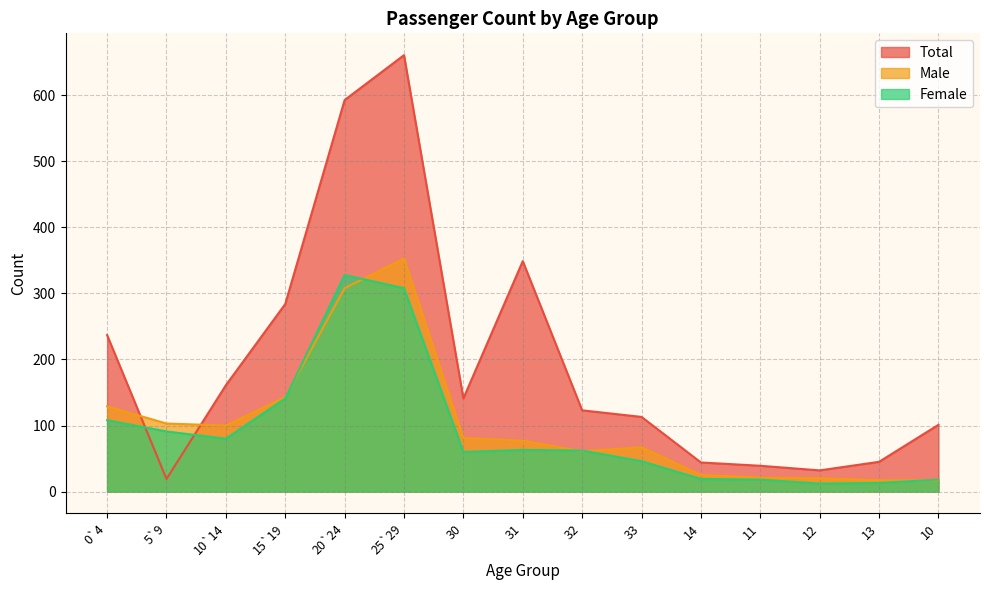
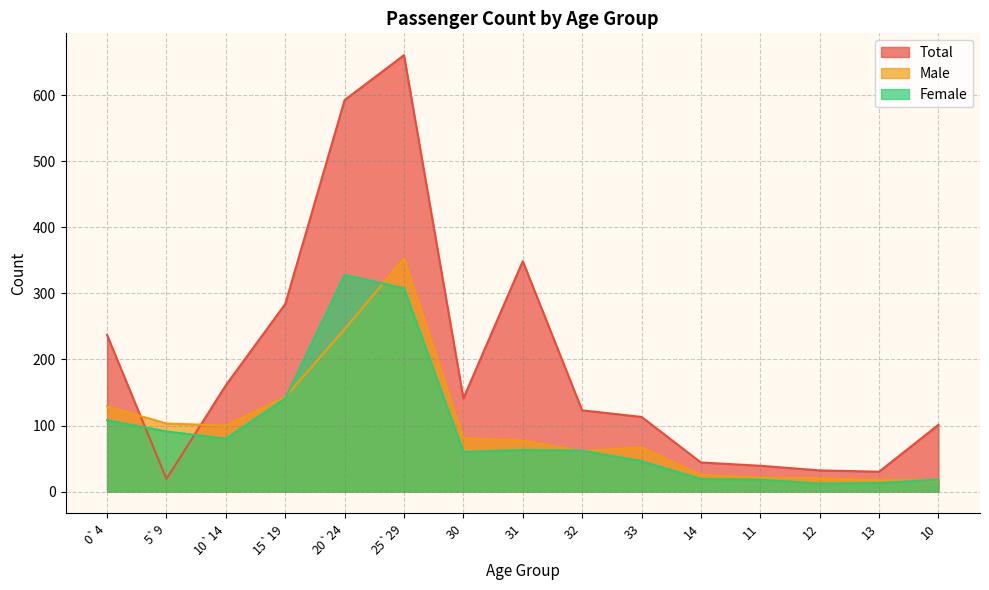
Male, 20`24: 310 -> 250
Total, 13: 50 -> 30
